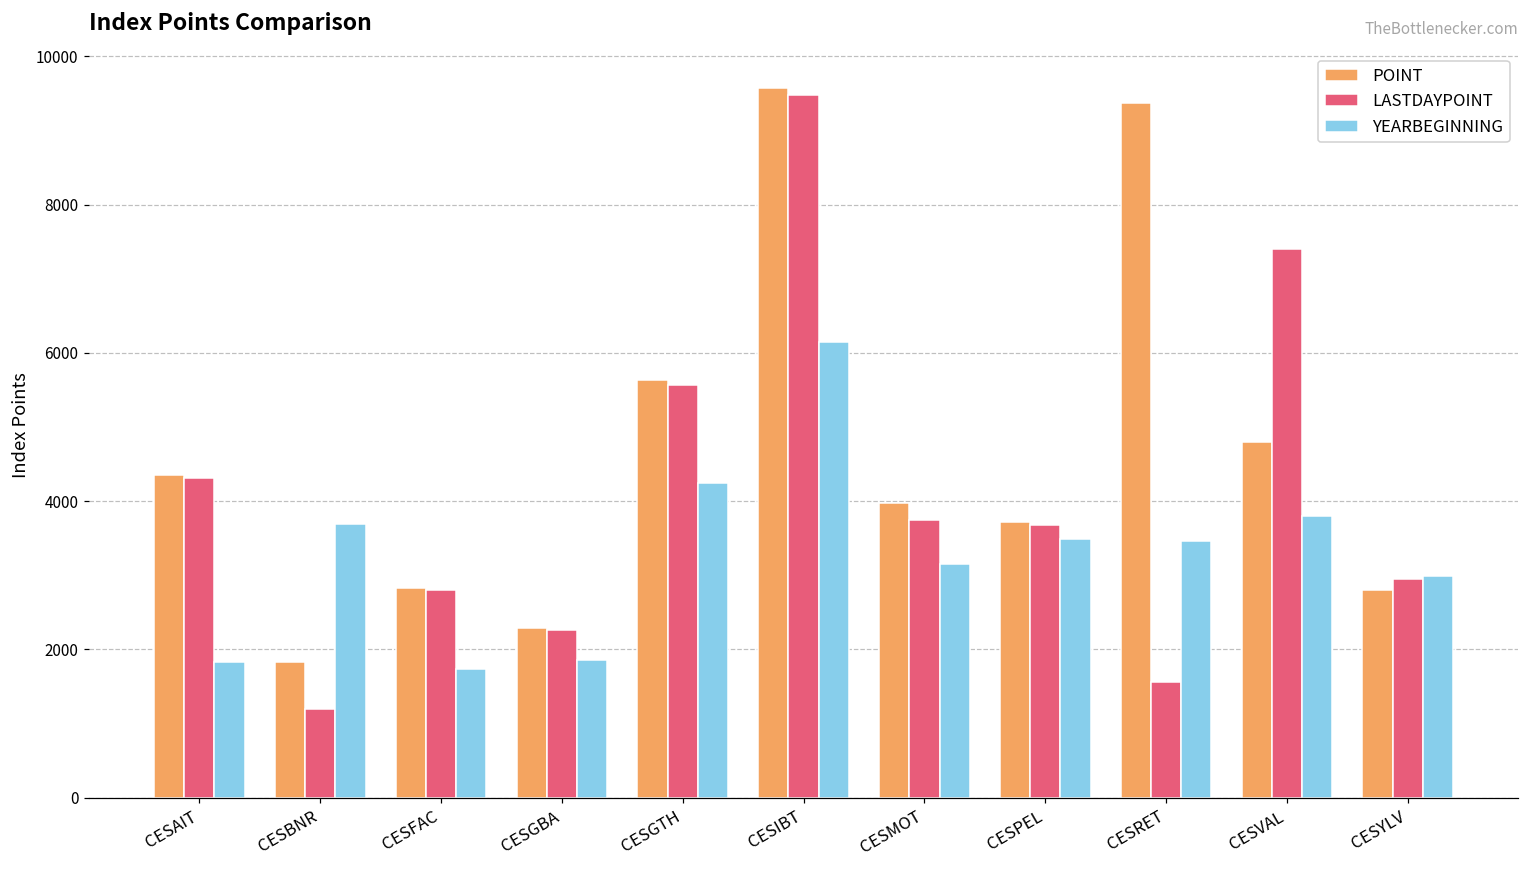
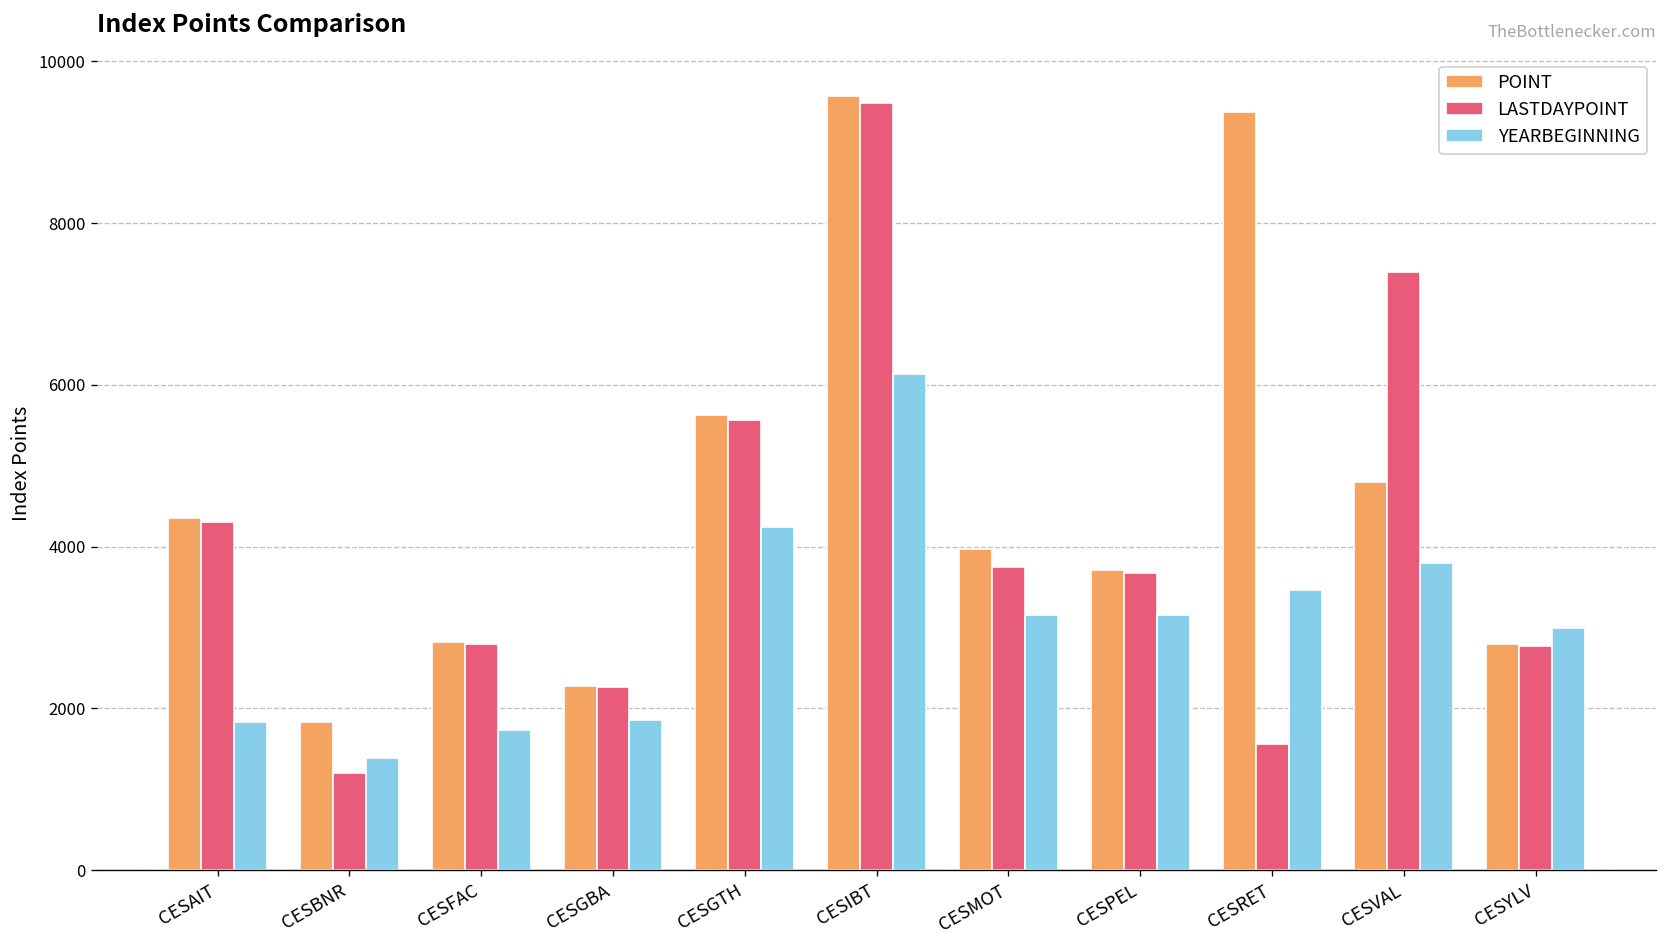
YEARBEGINNING, CESBNR: 3700 -> 1400
YEARBEGINNING, CESPEL: 3500 -> 3200
LASTDAYPOINT, CESYLV: 2900 -> 2800
